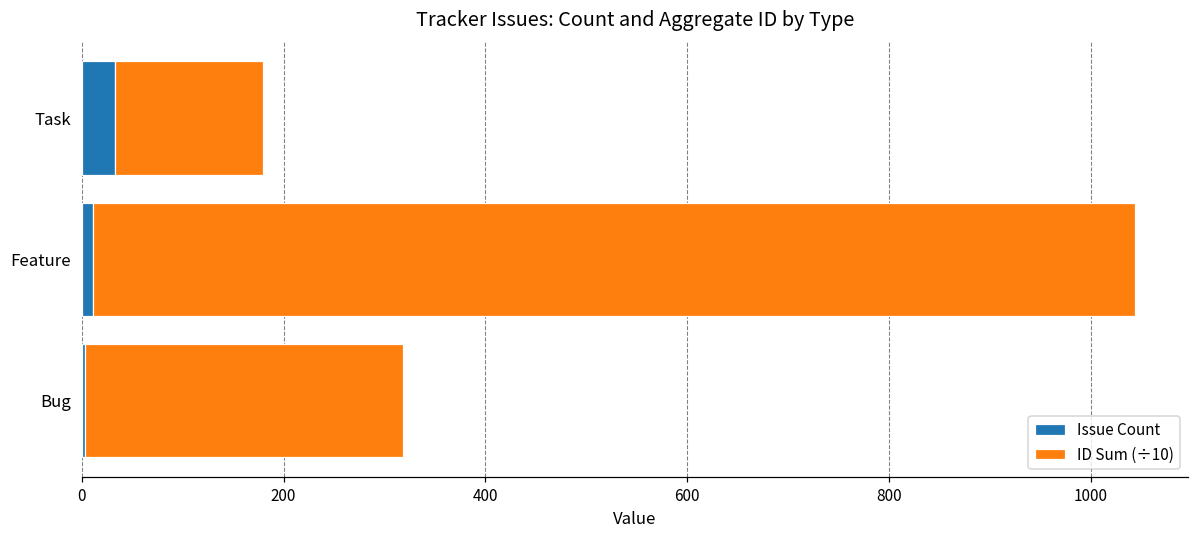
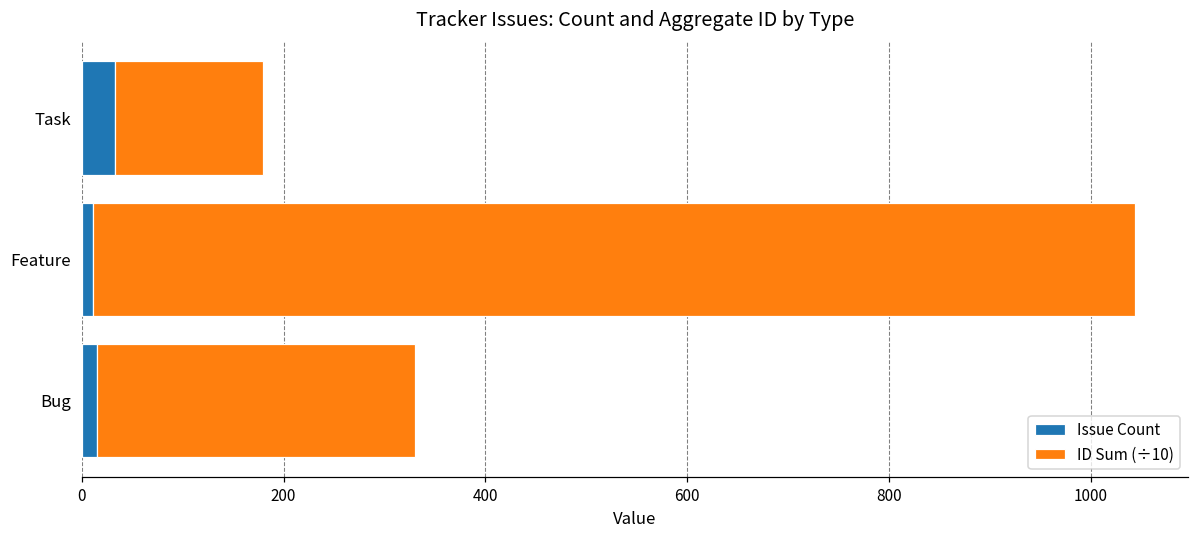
Issue Count, Bug: 0 -> 20
